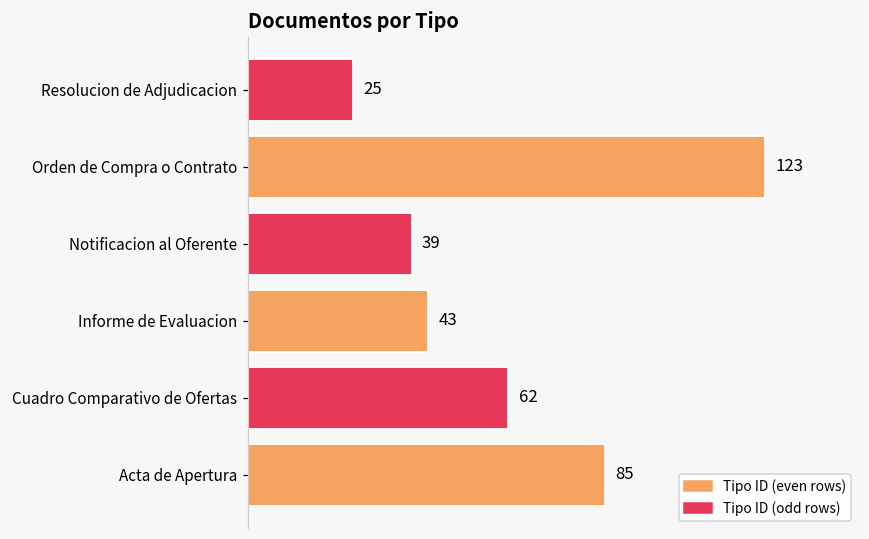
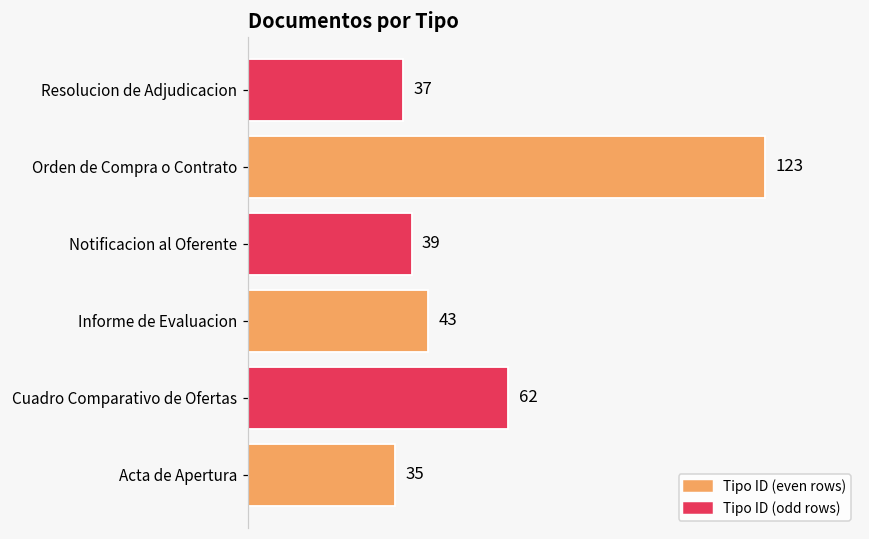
Resolucion de Adjudicacion: 25 -> 37
Acta de Apertura: 85 -> 35
